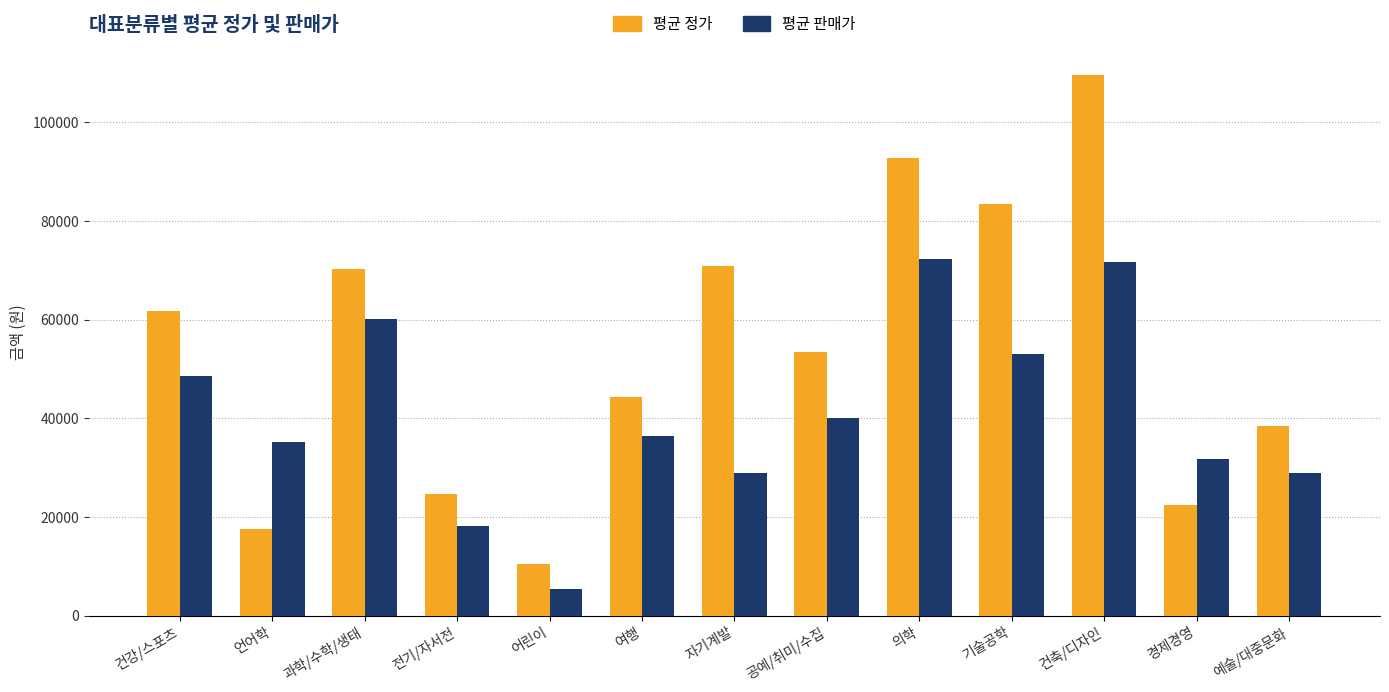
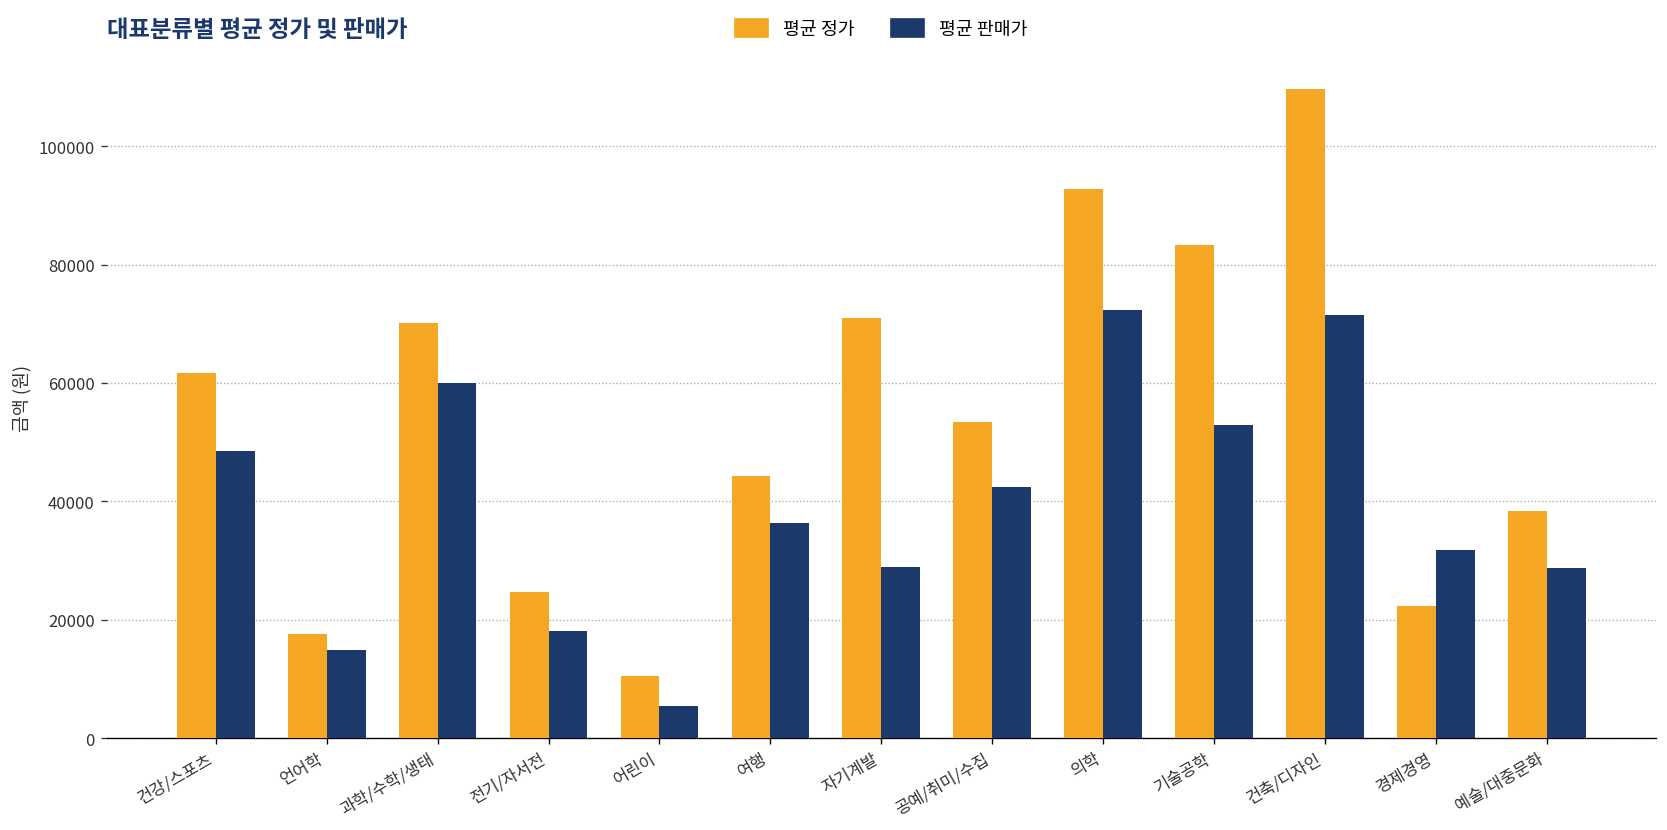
평균 판매가, 언어학: 35000 -> 15000
평균 판매가, 공예/취미/수집: 40000 -> 42000
